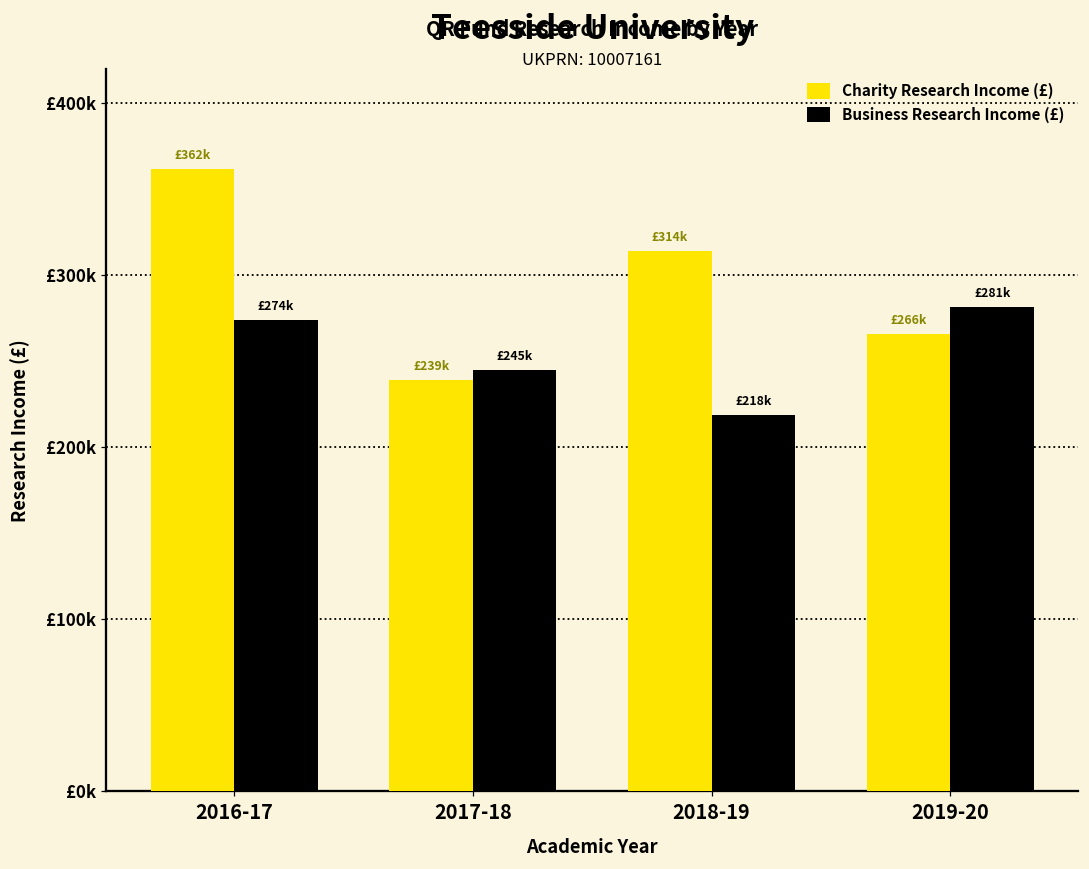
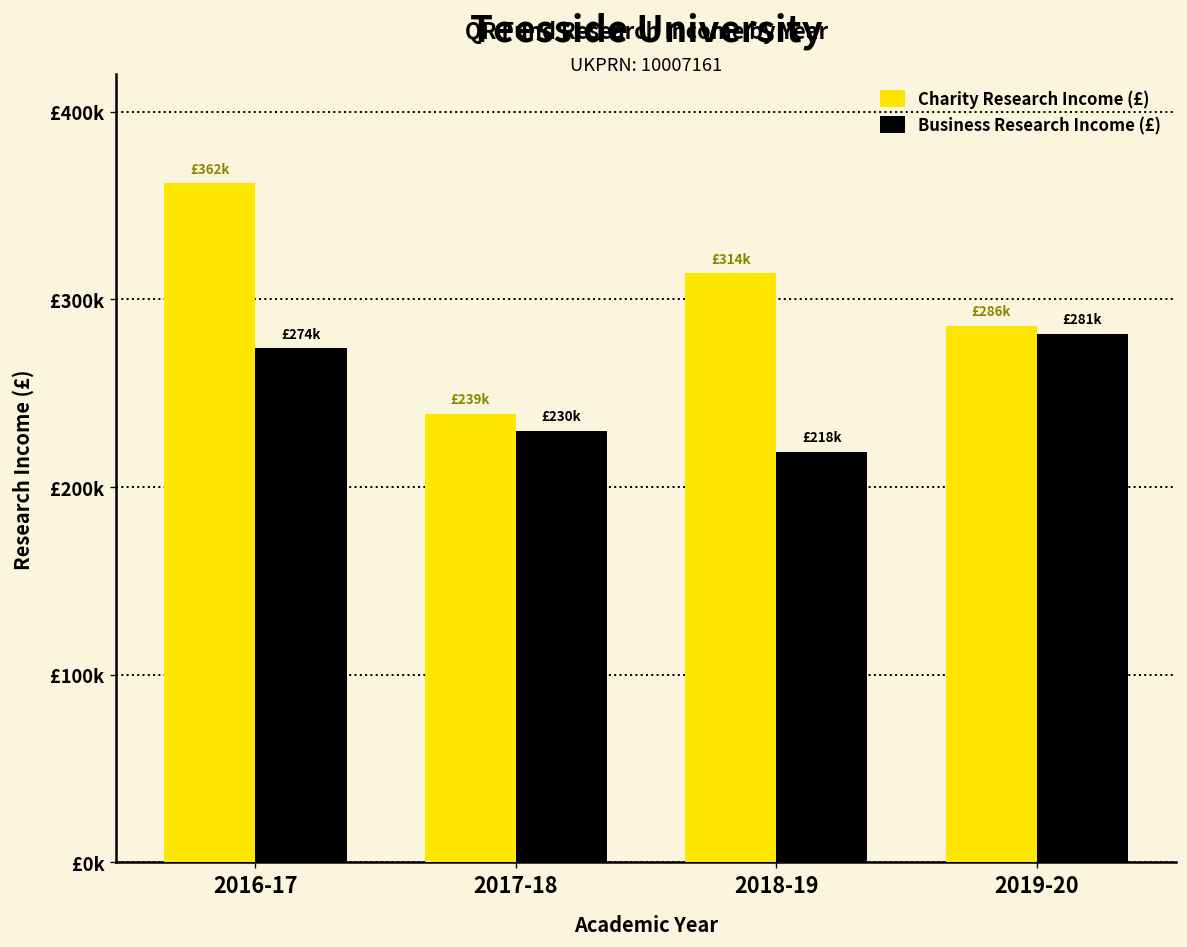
Business Research Income (£), 2017-18: £245k -> £230k
Charity Research Income (£), 2019-20: £266k -> £286k
